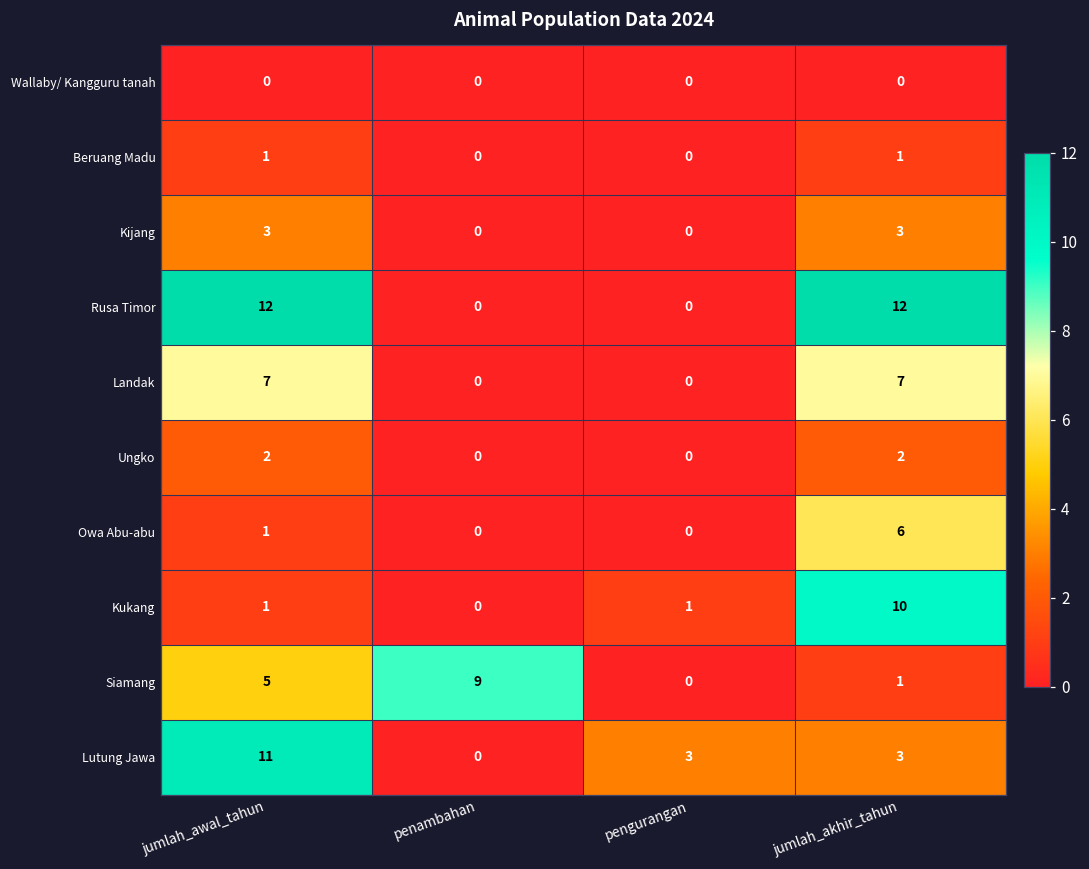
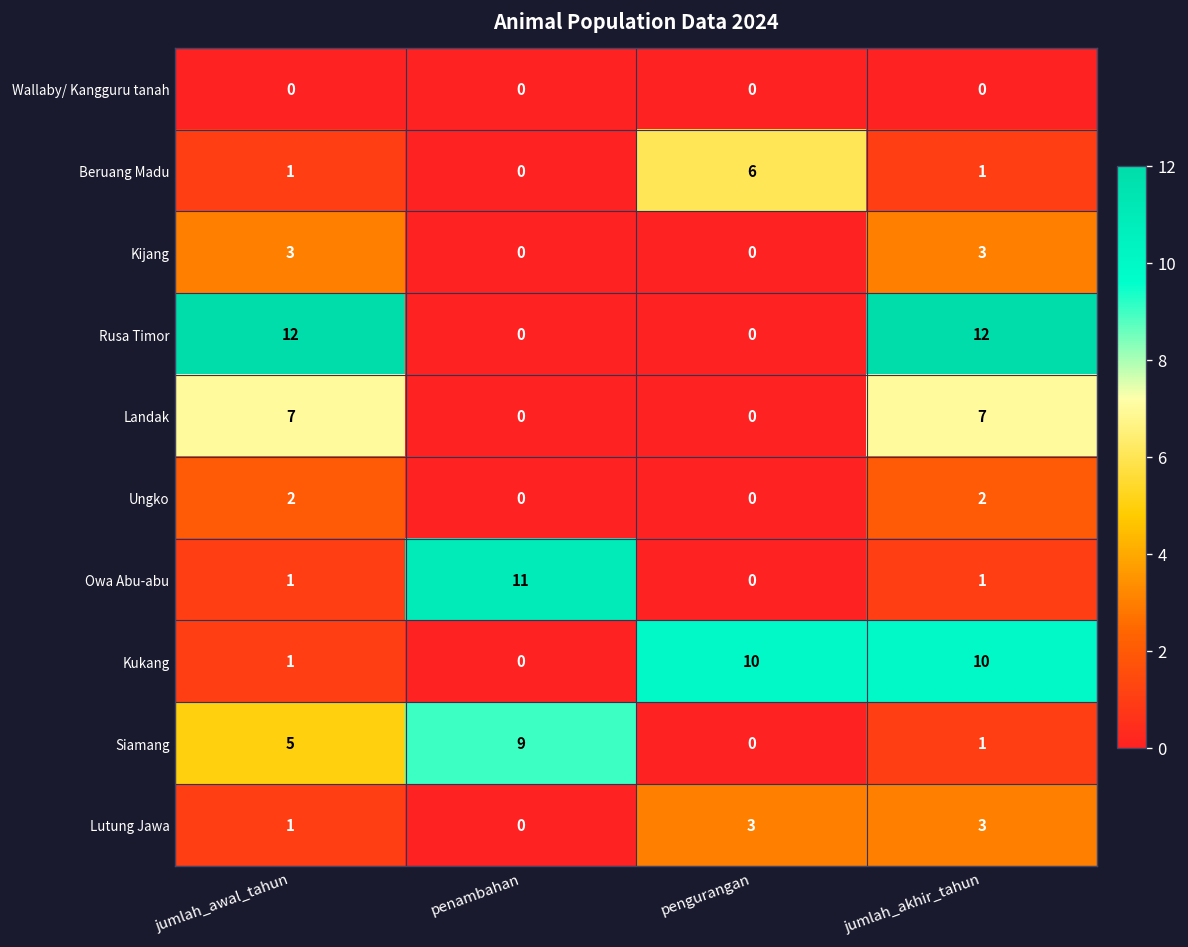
Beruang Madu, pengurangan: 0 -> 6
Owa Abu-abu, penambahan: 0 -> 11
Owa Abu-abu, jumlah_akhir_tahun: 6 -> 1
Kukang, pengurangan: 1 -> 10
Lutung Jawa, jumlah_awal_tahun: 11 -> 1
